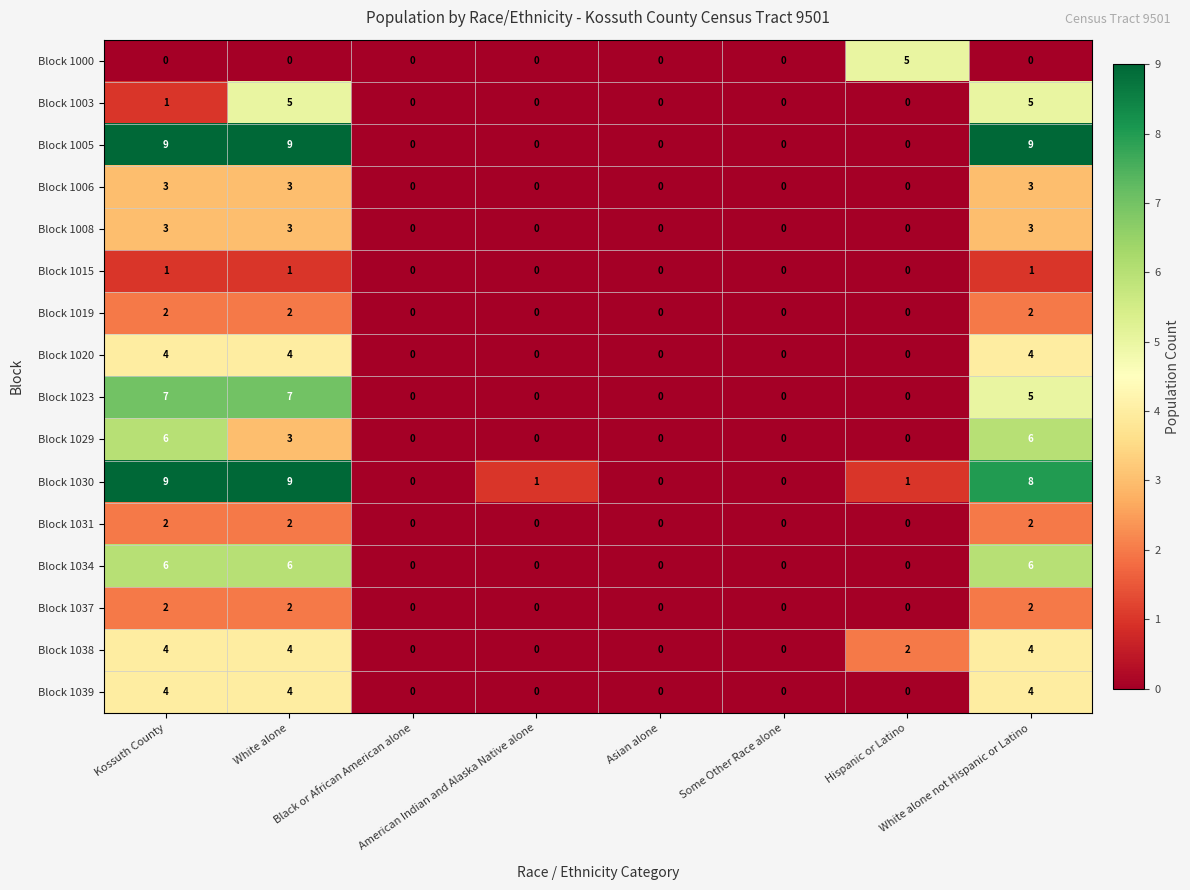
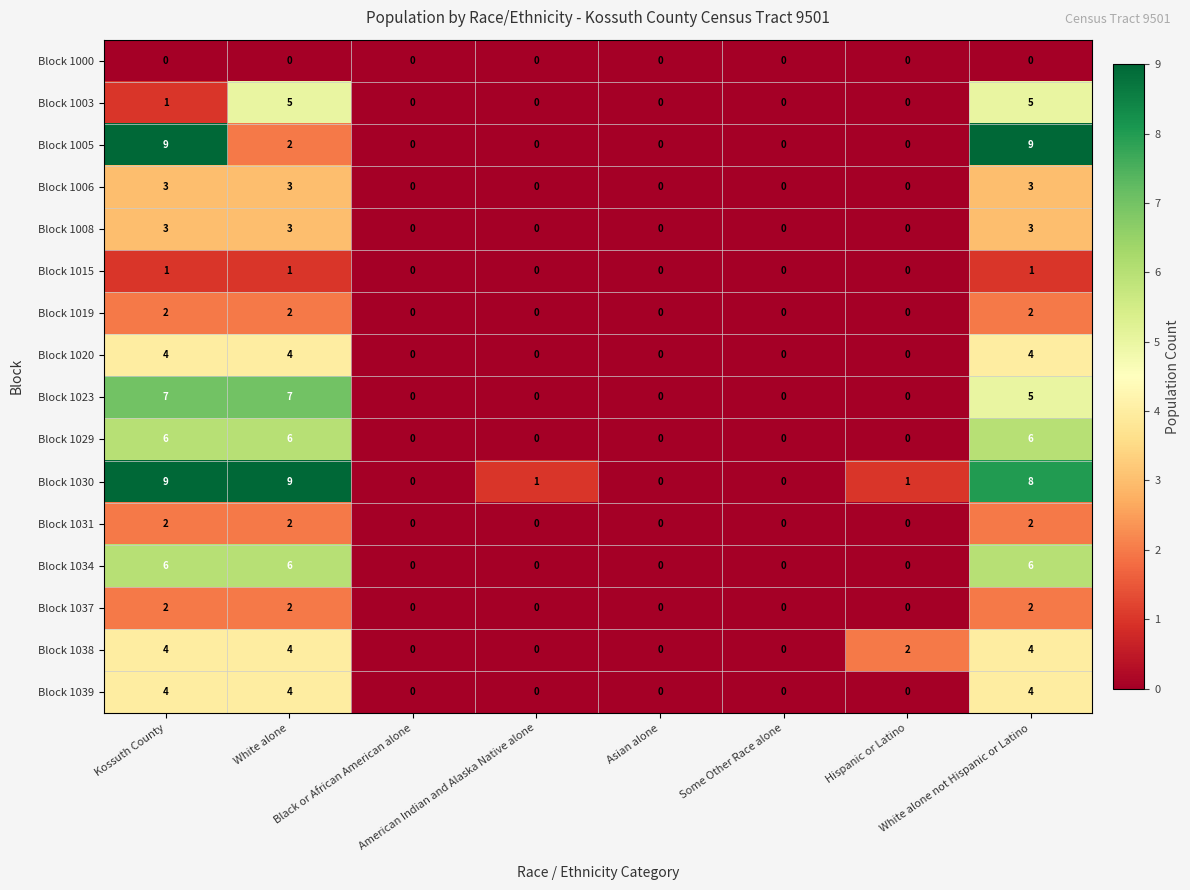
Block 1000, Hispanic or Latino: 5 -> 0
Block 1005, White alone: 9 -> 2
Block 1029, White alone: 3 -> 6
